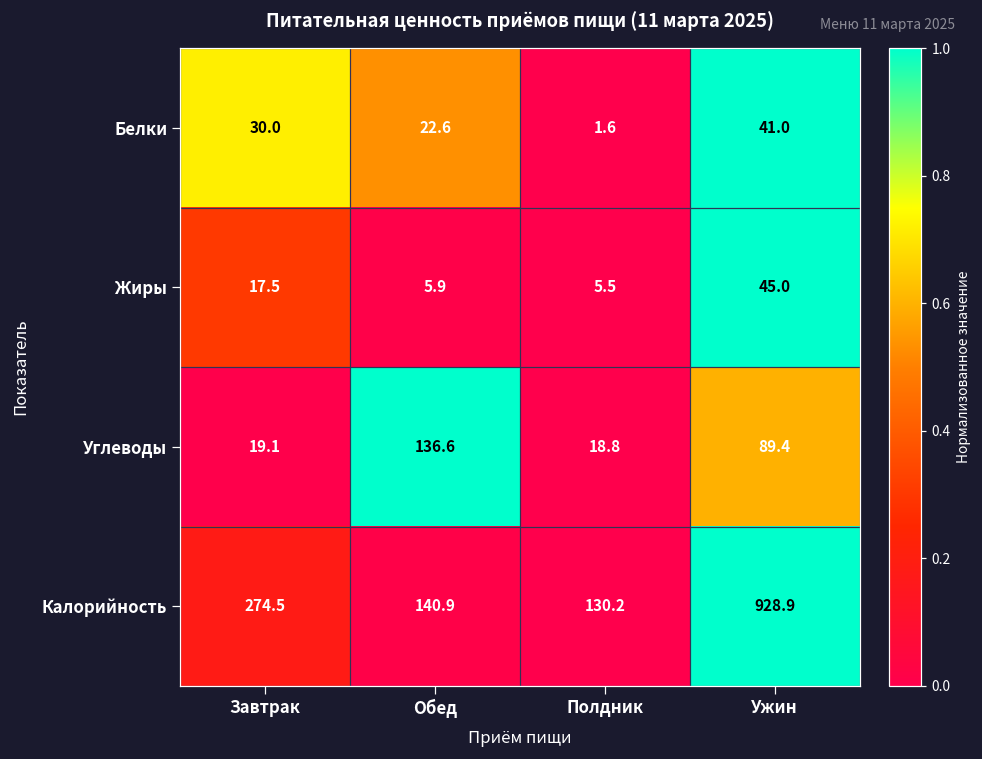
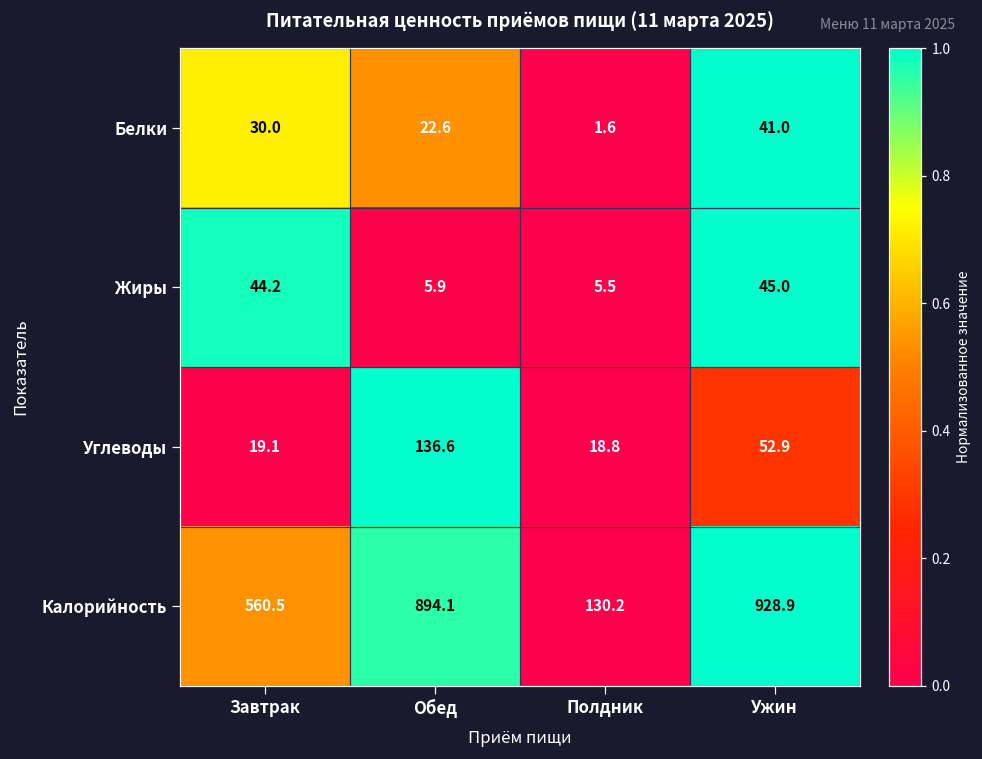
Жиры, Завтрак: 17.5 -> 44.2
Углеводы, Ужин: 89.4 -> 52.9
Калорийность, Завтрак: 274.5 -> 560.5
Калорийность, Обед: 140.9 -> 894.1
